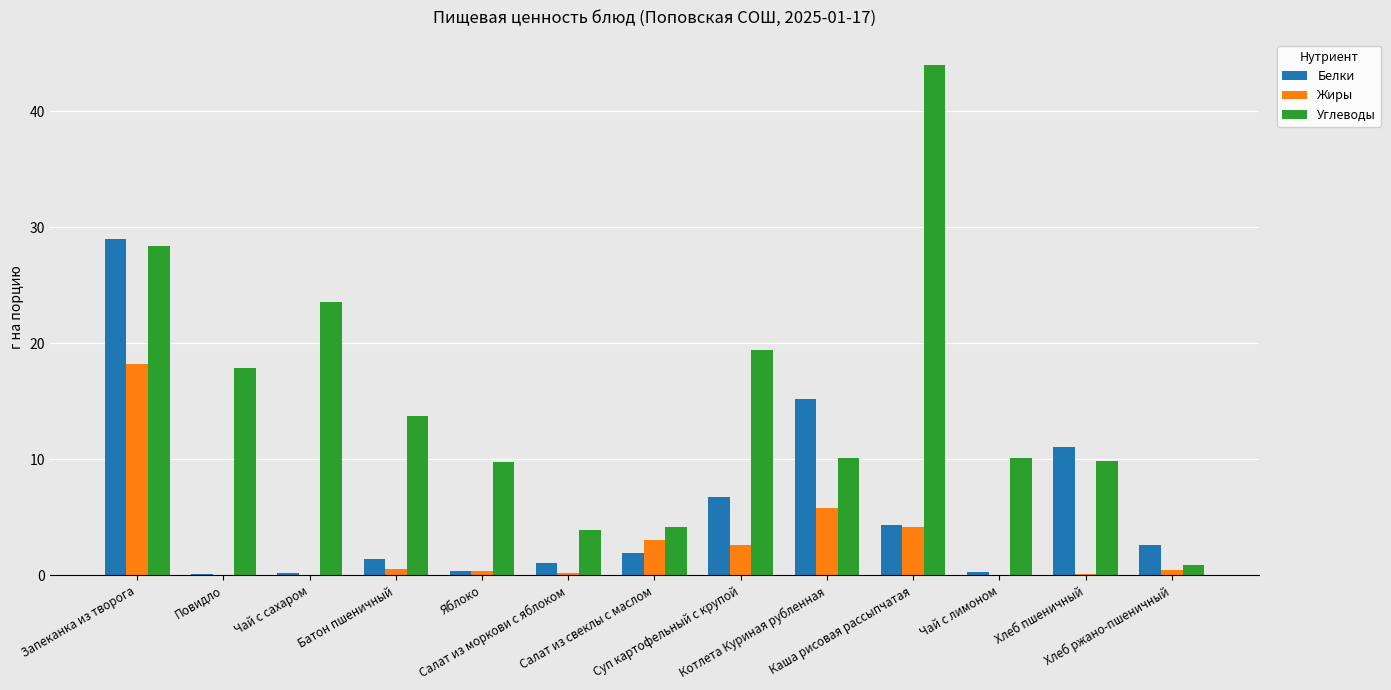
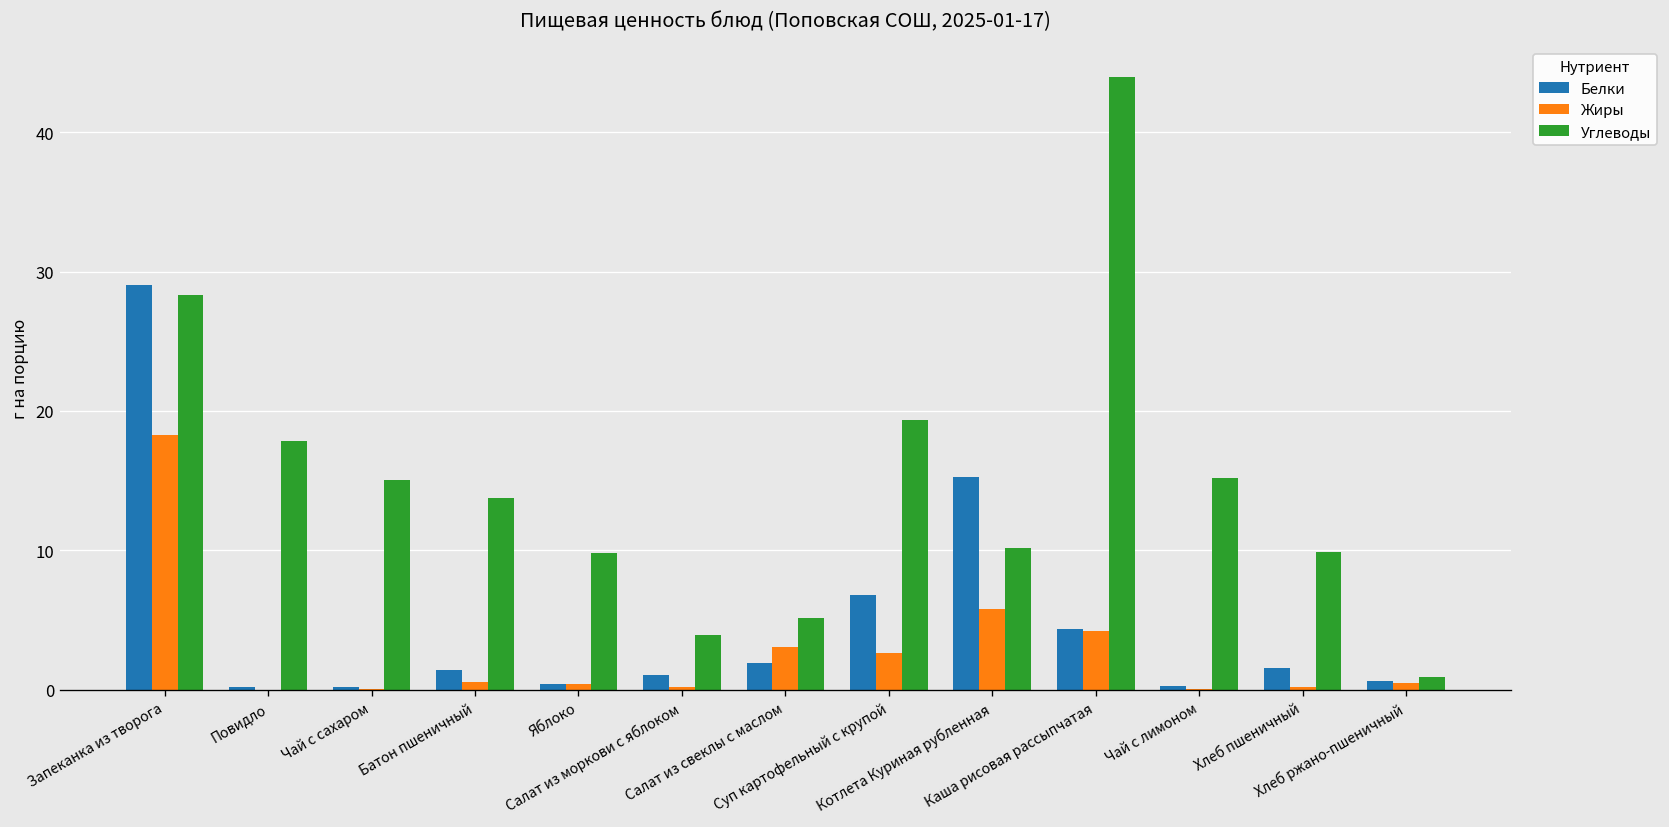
Углеводы, Чай с сахаром: 23.6 -> 15.0
Углеводы, Салат из свеклы с маслом: 4.2 -> 5.1
Углеводы, Чай с лимоном: 10.1 -> 15.2
Белки, Хлеб пшеничный: 11.1 -> 1.5
Белки, Хлеб ржано-пшеничный: 2.6 -> 0.6
